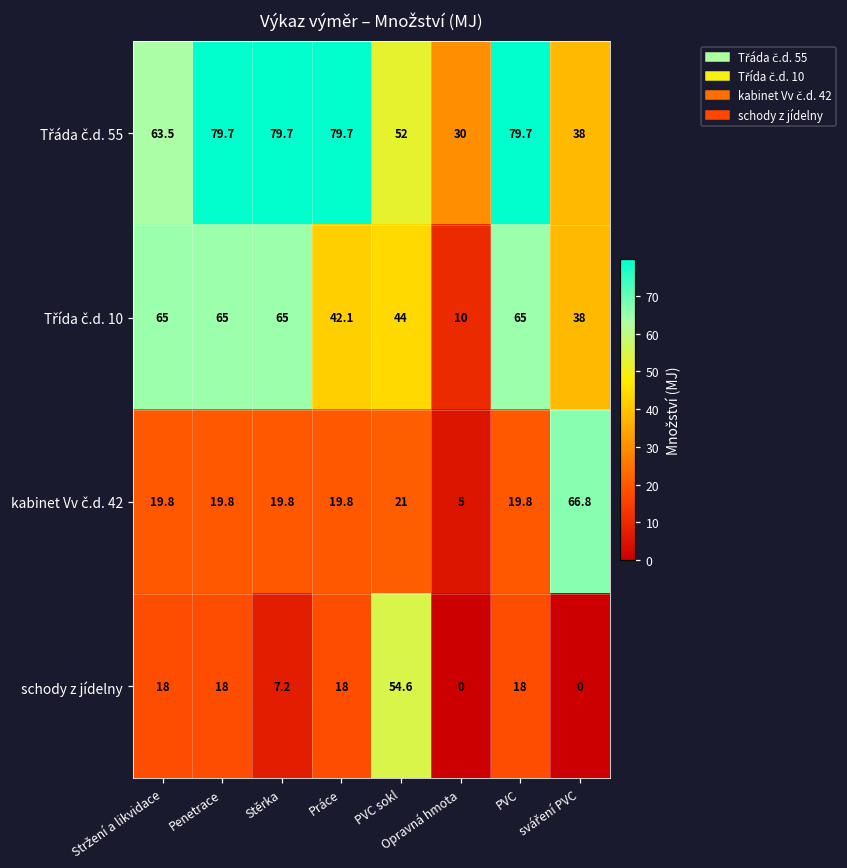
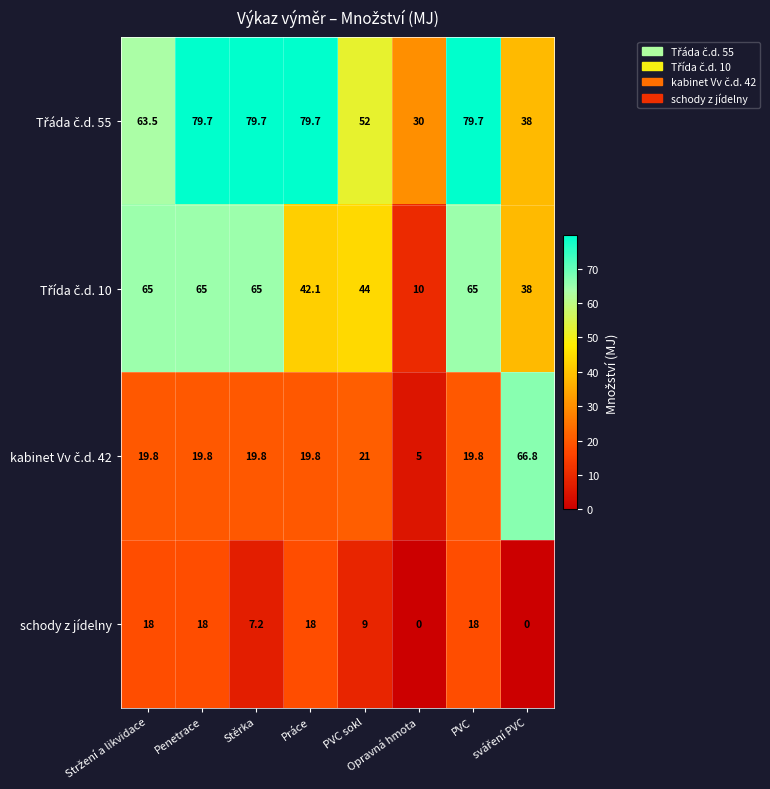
schody z jídelny, PVC sokl: 54.6 -> 9
